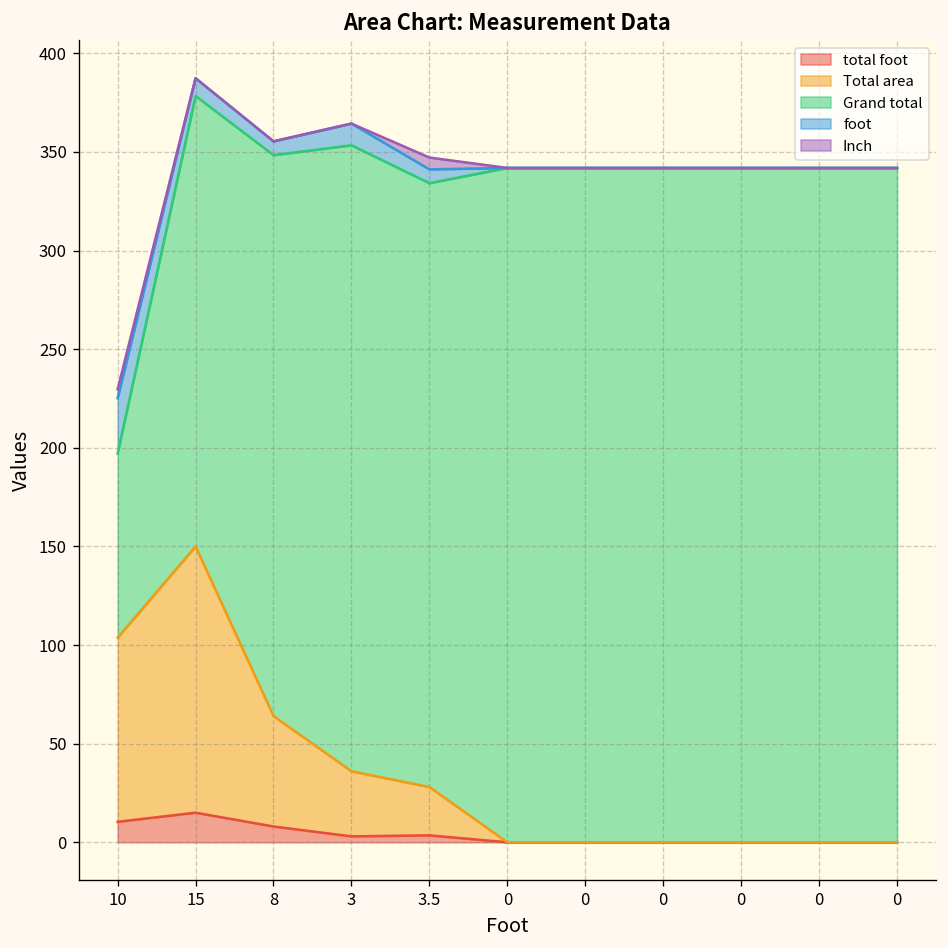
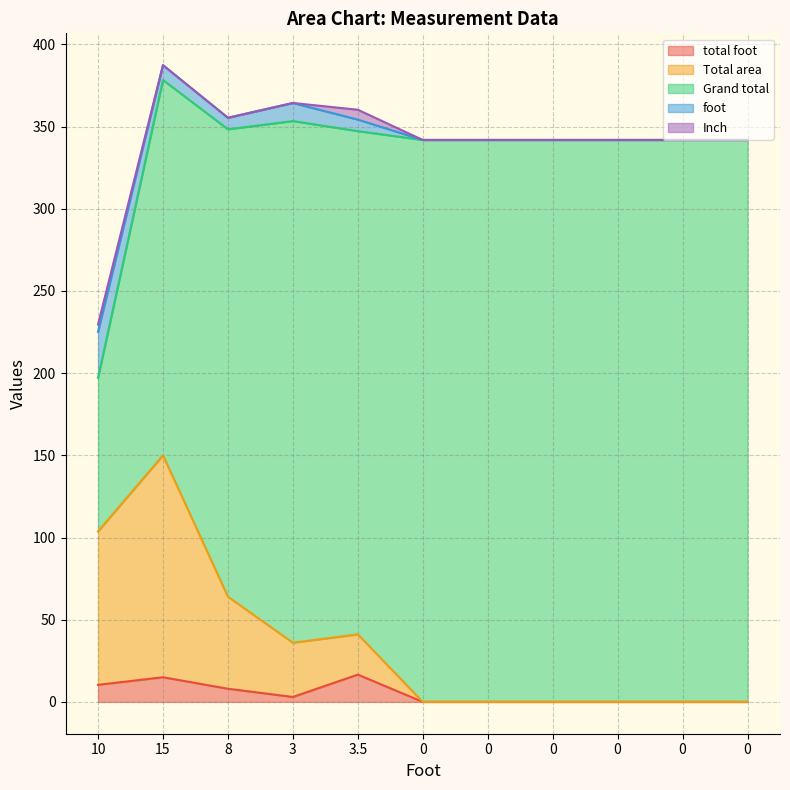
total foot, 3.5: 4 -> 17
